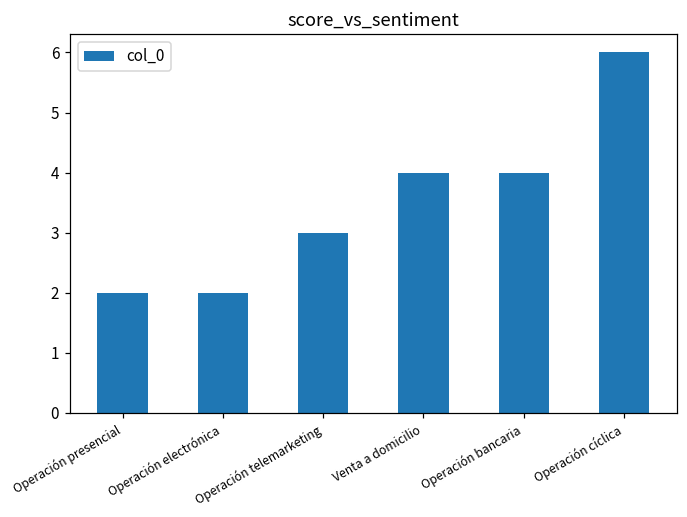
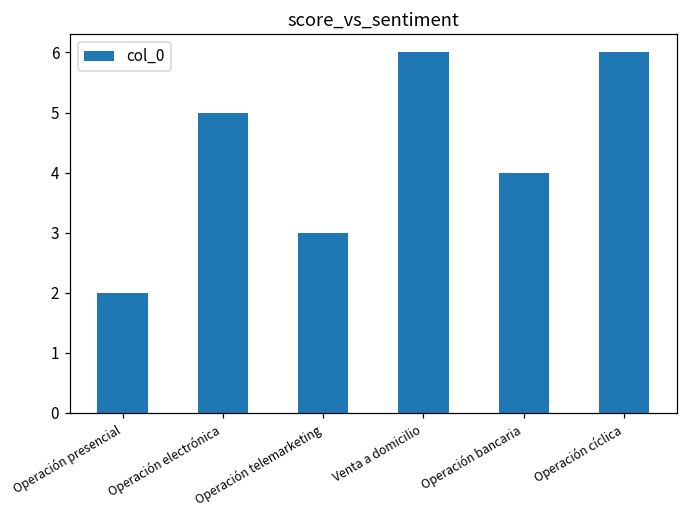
Operación electrónica: 2 -> 5
Venta a domicilio: 4 -> 6
